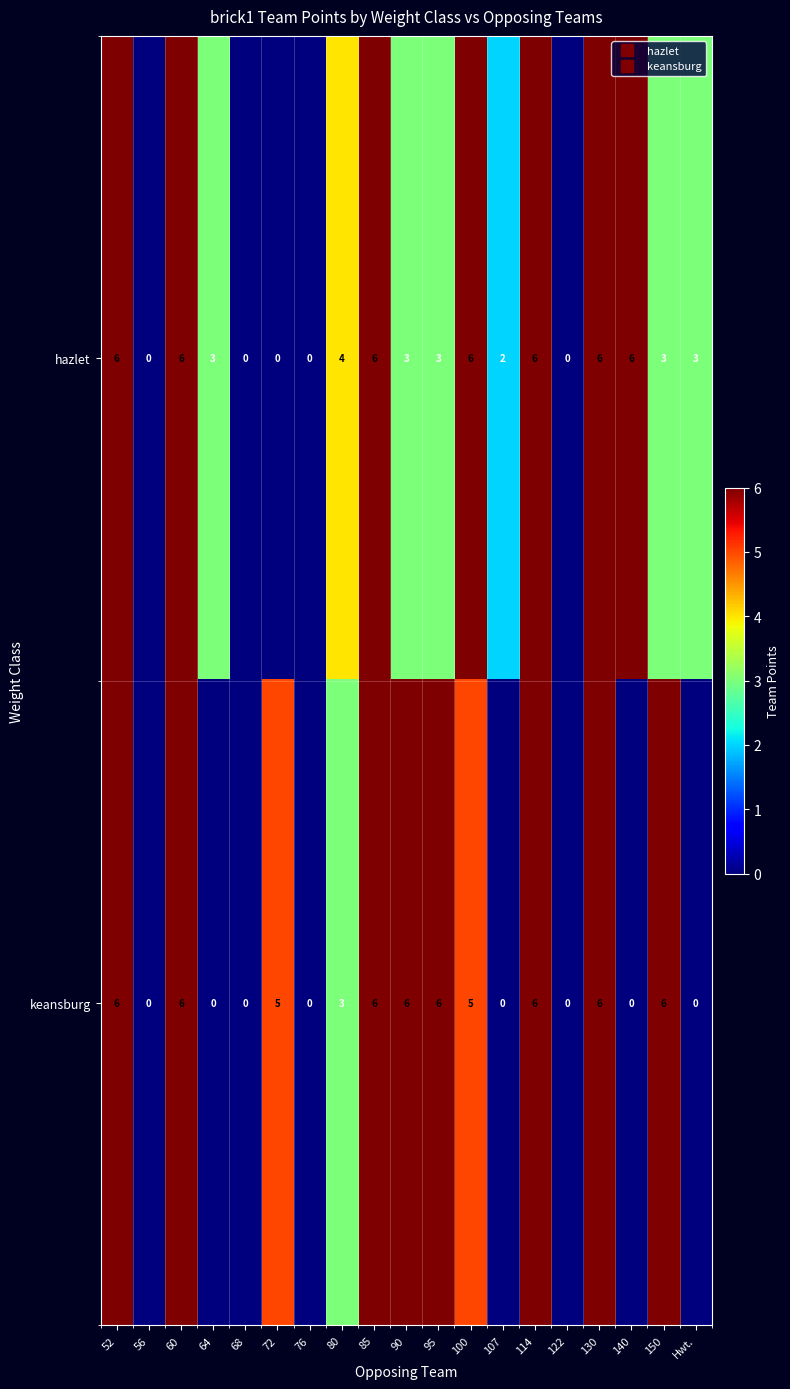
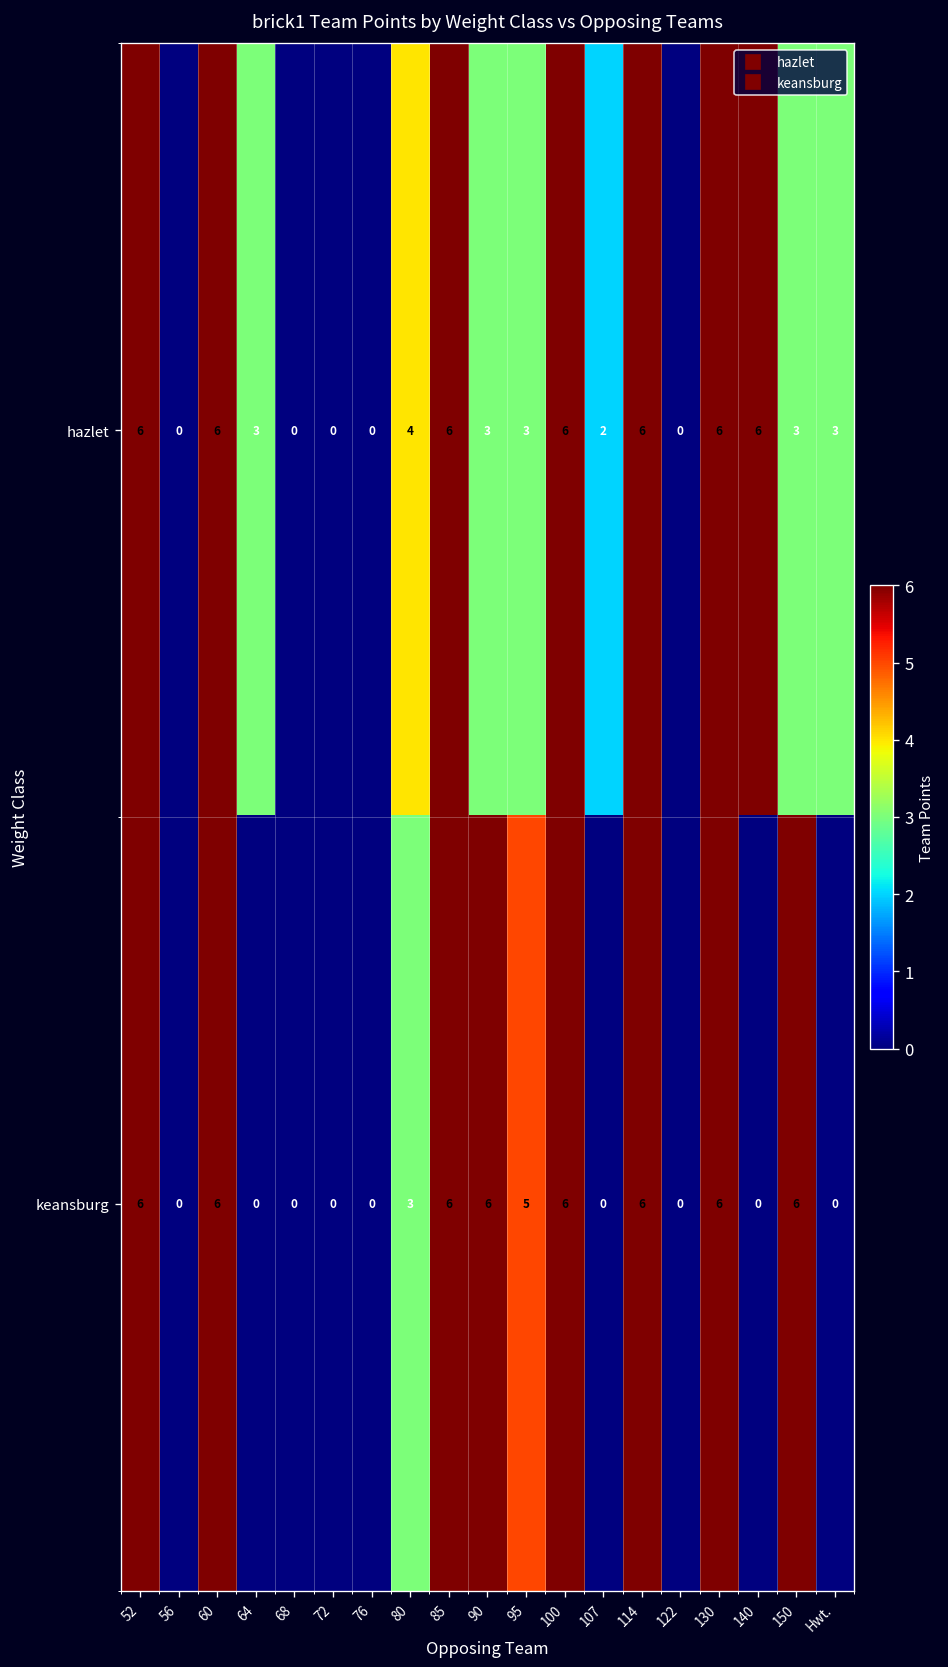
keansburg, 72: 5 -> 0
keansburg, 95: 6 -> 5
keansburg, 100: 5 -> 6
